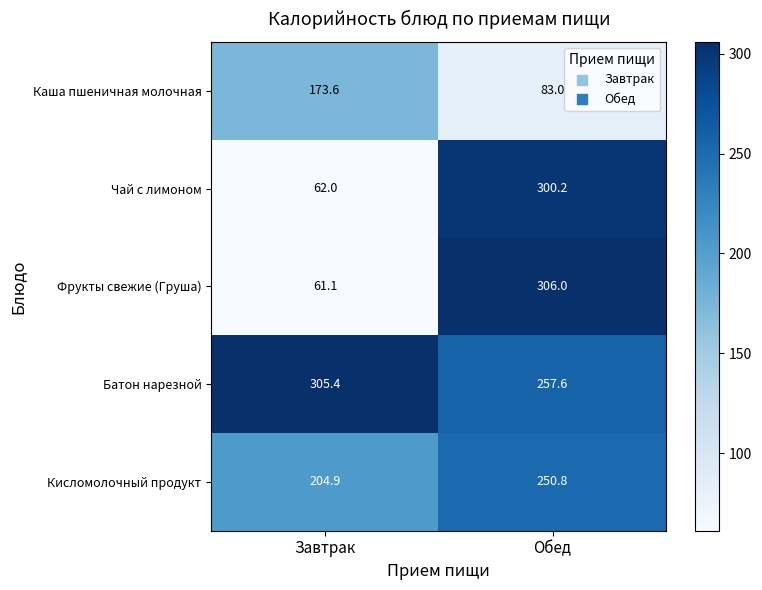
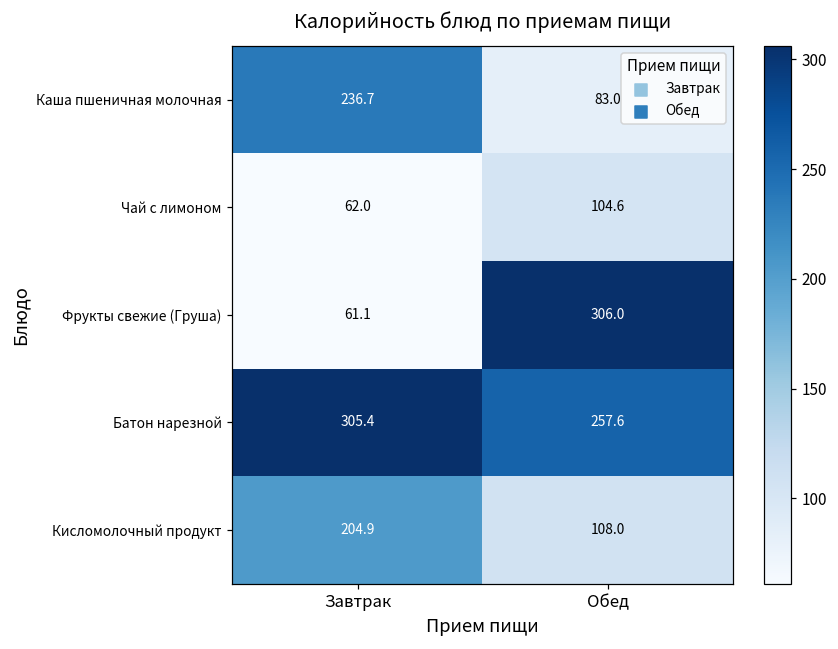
Каша пшеничная молочная, Завтрак: 173.6 -> 236.7
Чай с лимоном, Обед: 300.2 -> 104.6
Кисломолочный продукт, Обед: 250.8 -> 108.0
